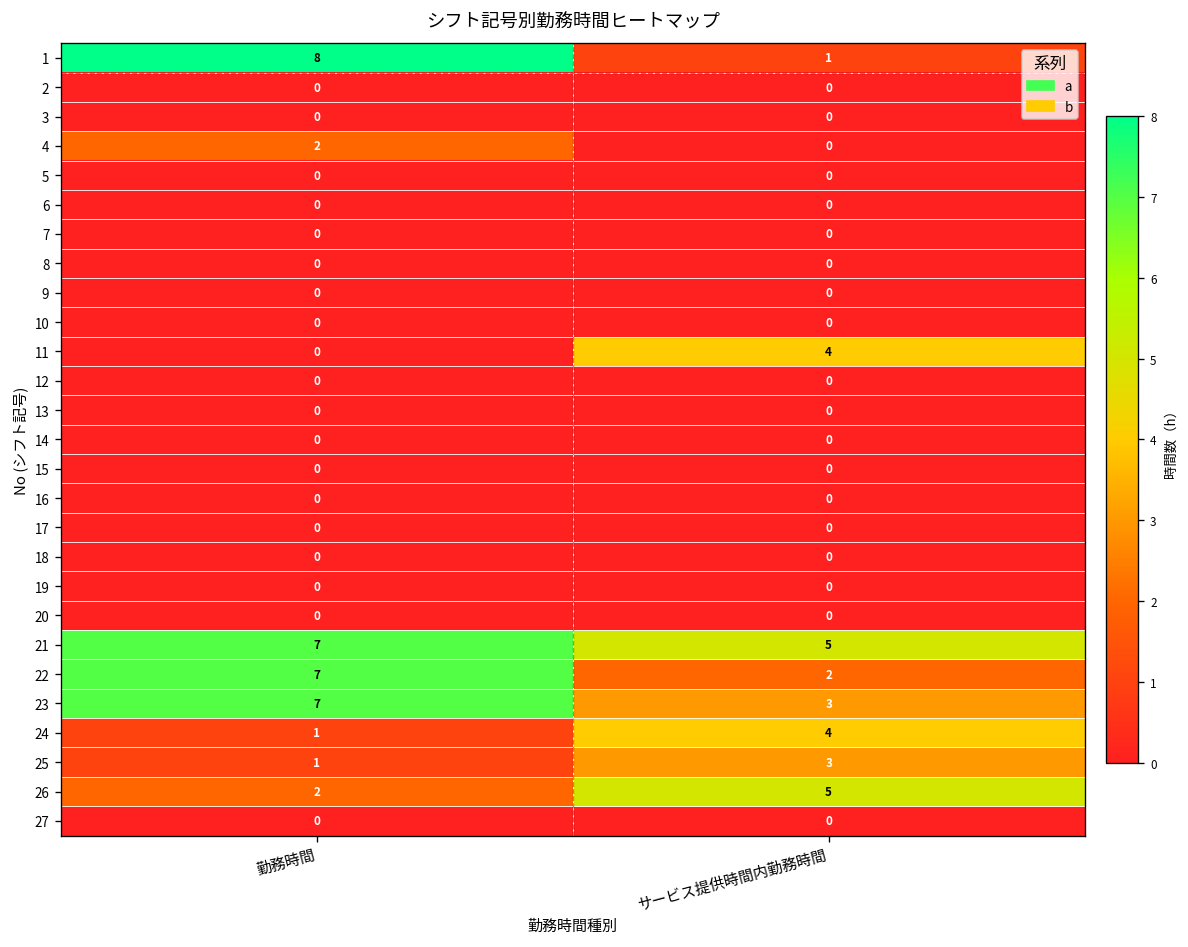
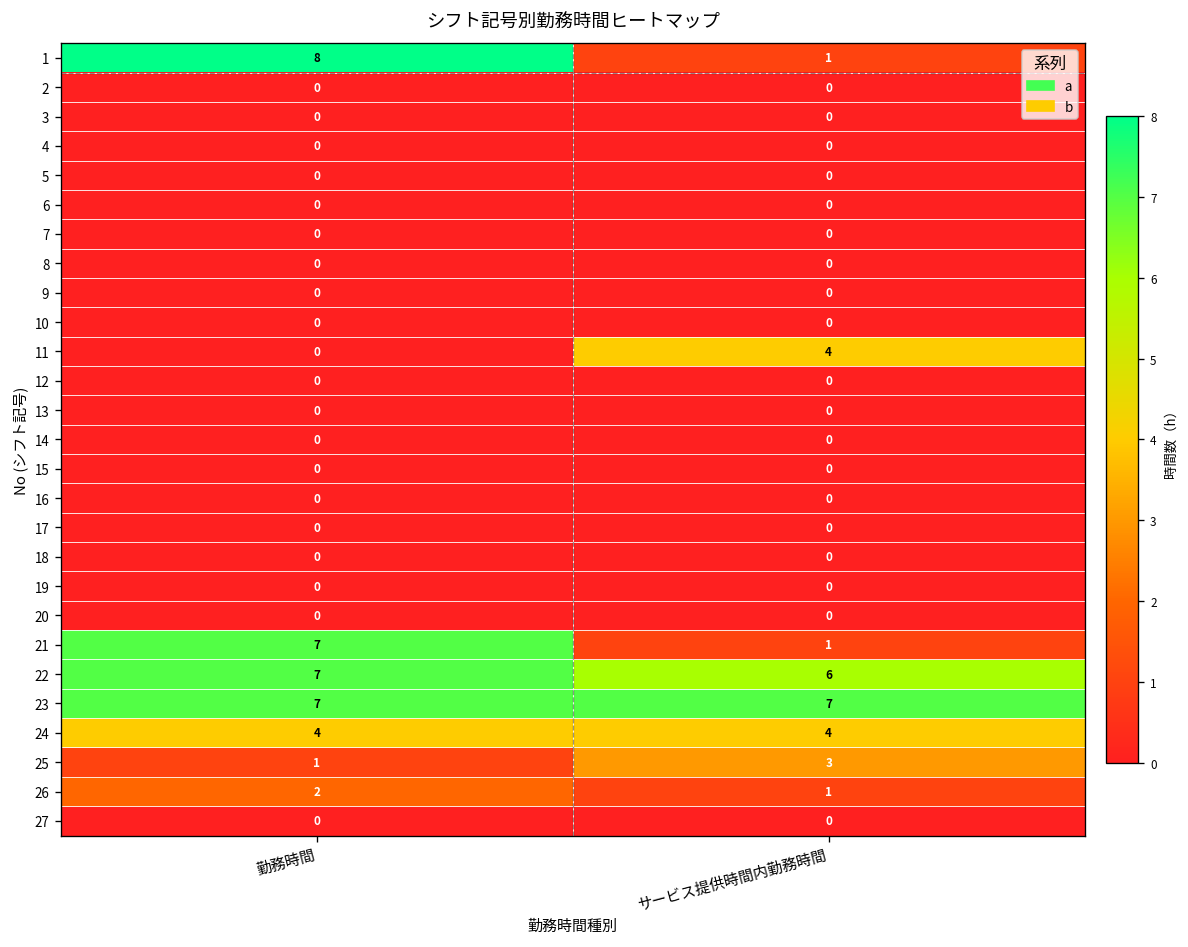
4, 勤務時間: 2 -> 0
21, サービス提供時間内勤務時間: 5 -> 1
22, サービス提供時間内勤務時間: 2 -> 6
23, サービス提供時間内勤務時間: 3 -> 7
24, 勤務時間: 1 -> 4
26, サービス提供時間内勤務時間: 5 -> 1
